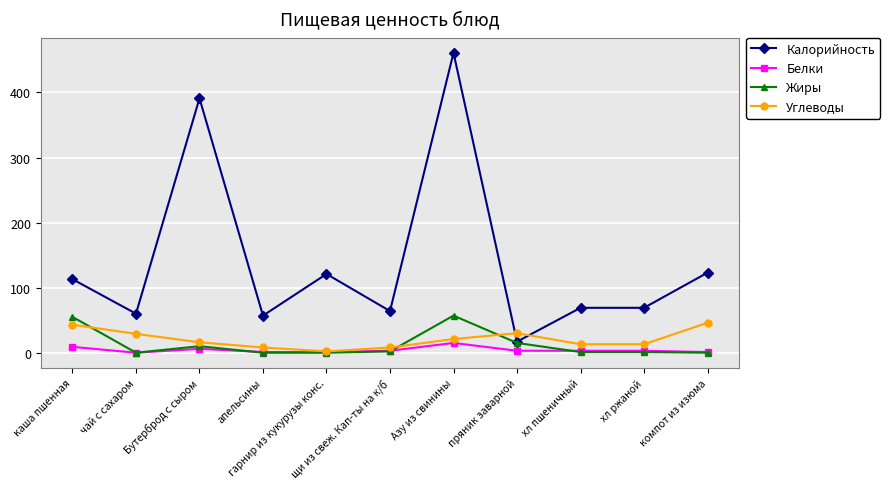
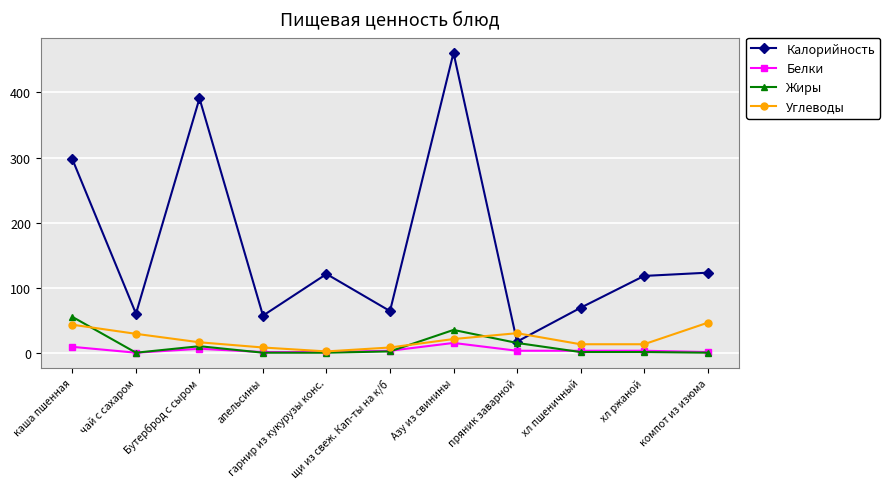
Калорийность, каша пшенная: 110 -> 300
Жиры, Азу из свинины: 60 -> 40
Калорийность, хл ржаной: 70 -> 120
